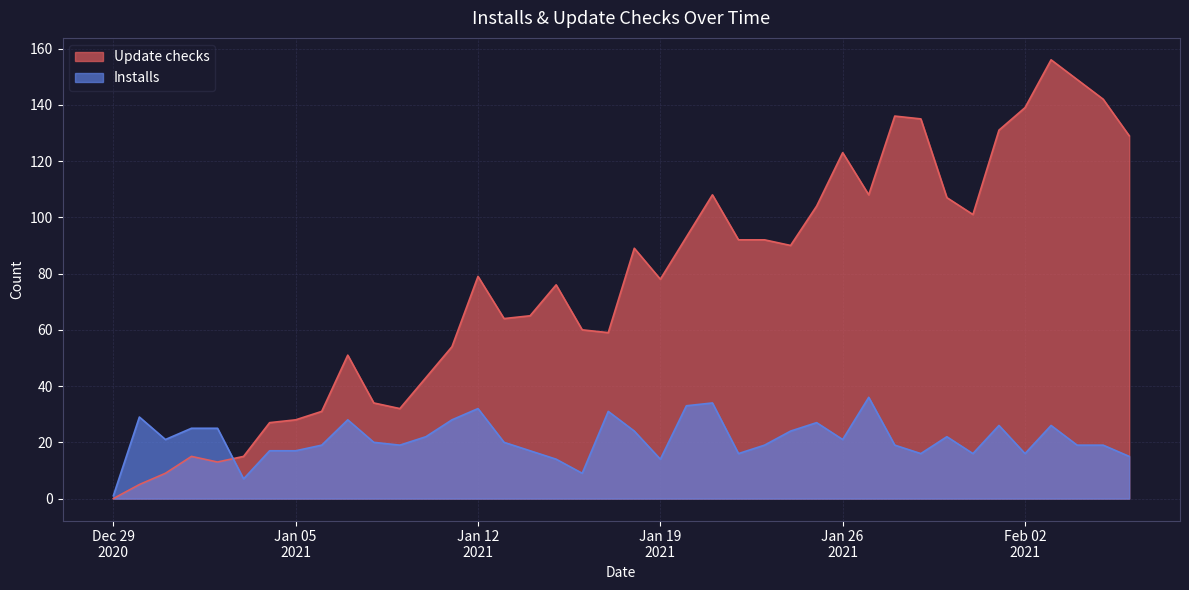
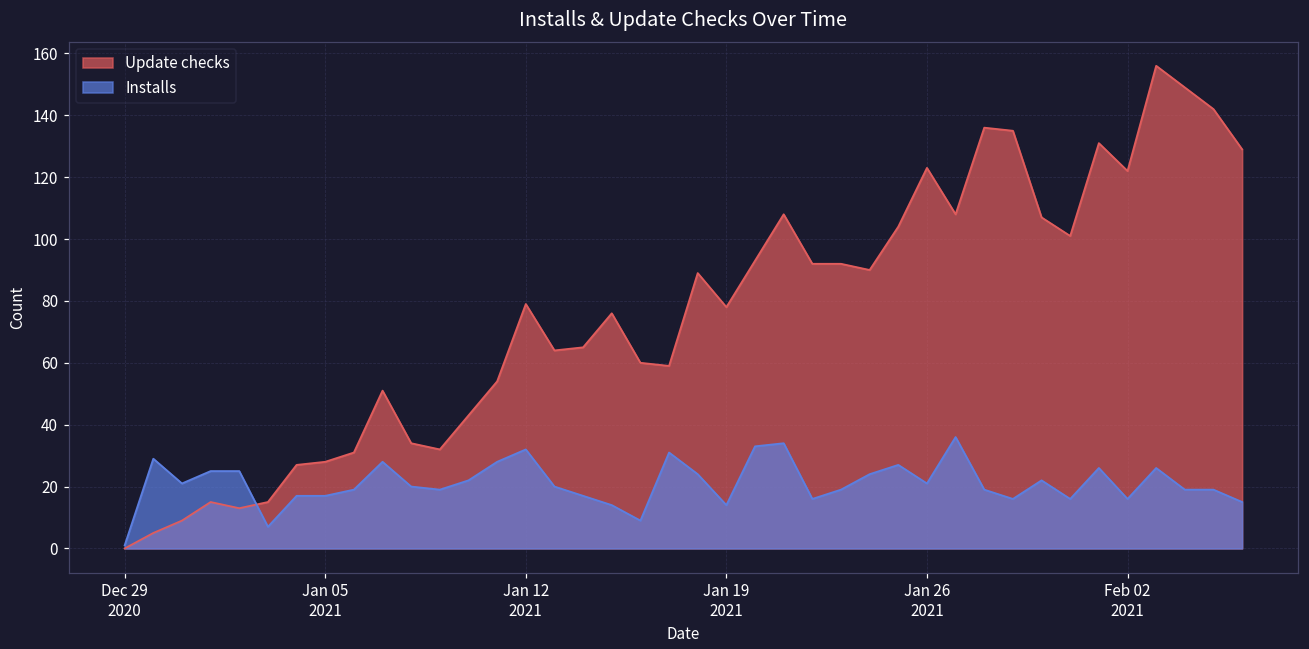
Update checks, Feb 02 2021: 139 -> 122
